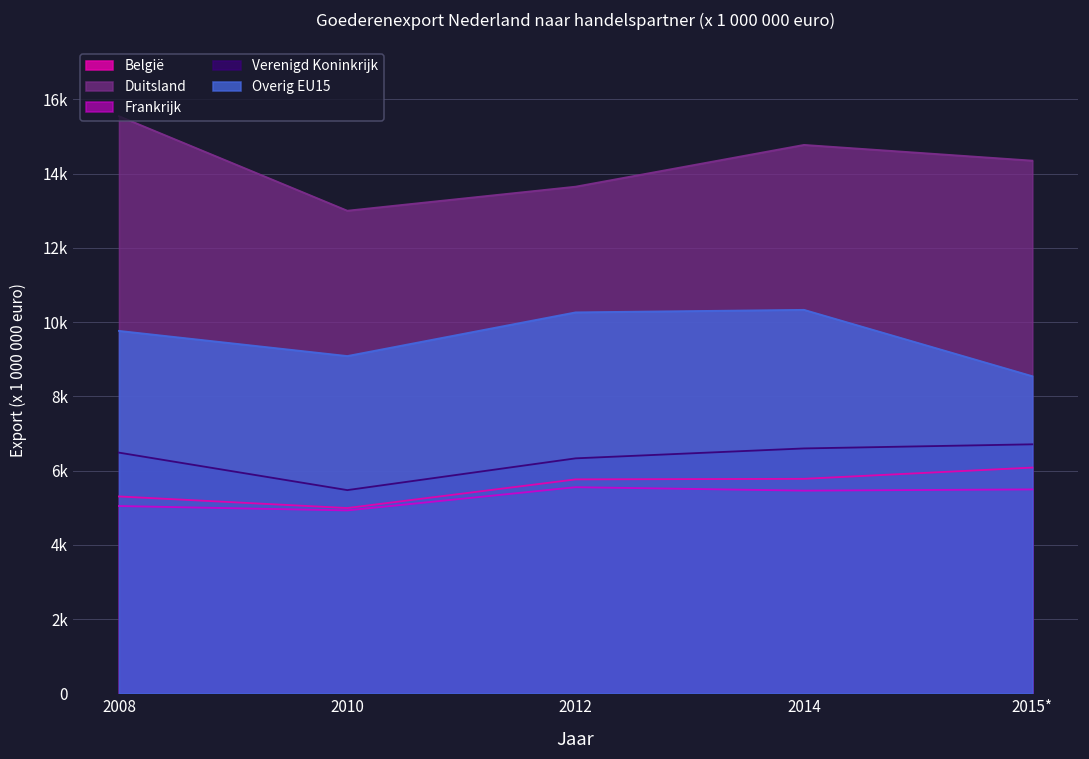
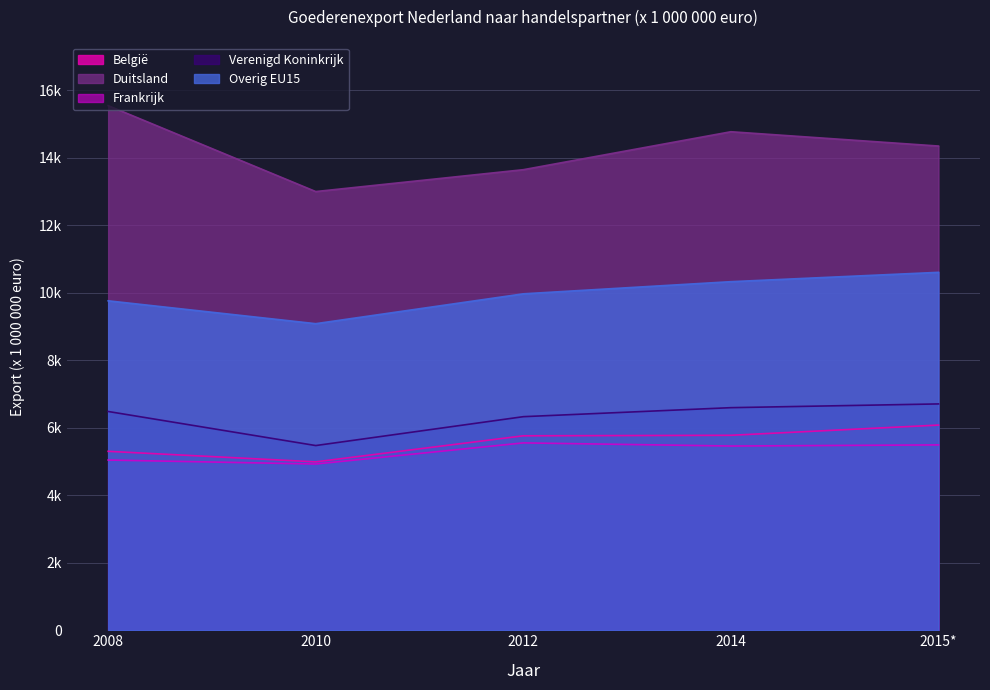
Overig EU15, 2012: 10300 -> 10000
Overig EU15, 2015*: 8500 -> 10600
